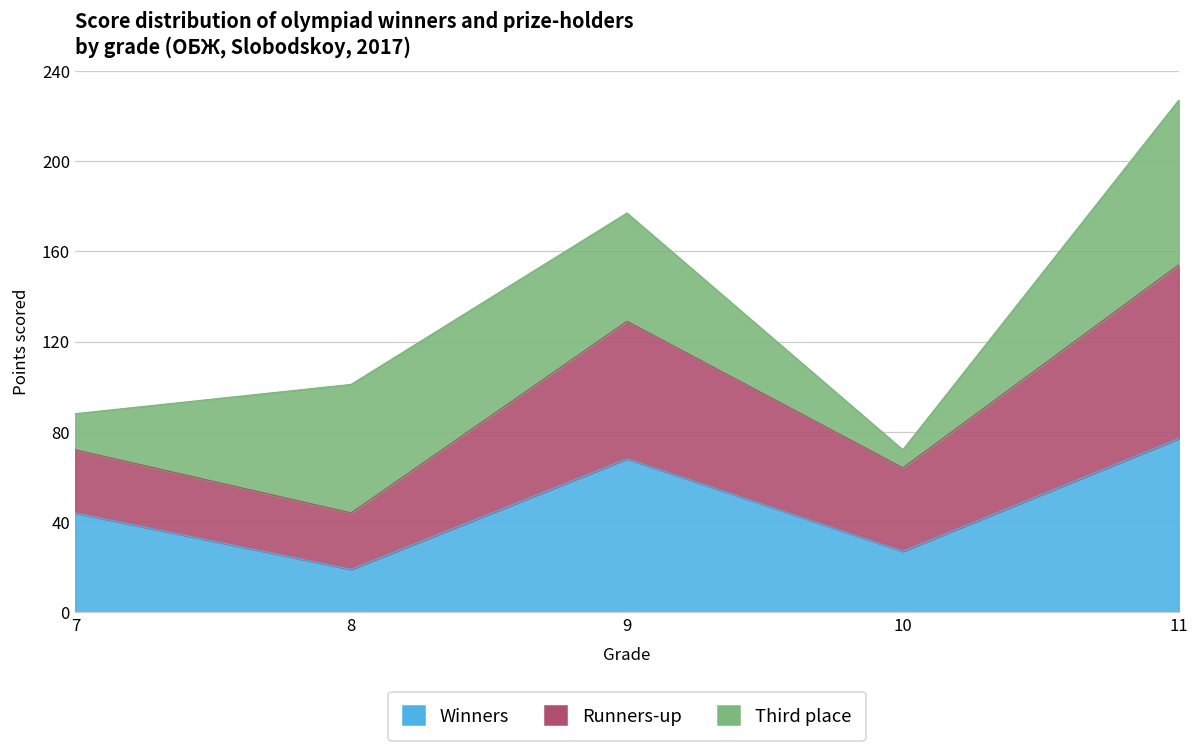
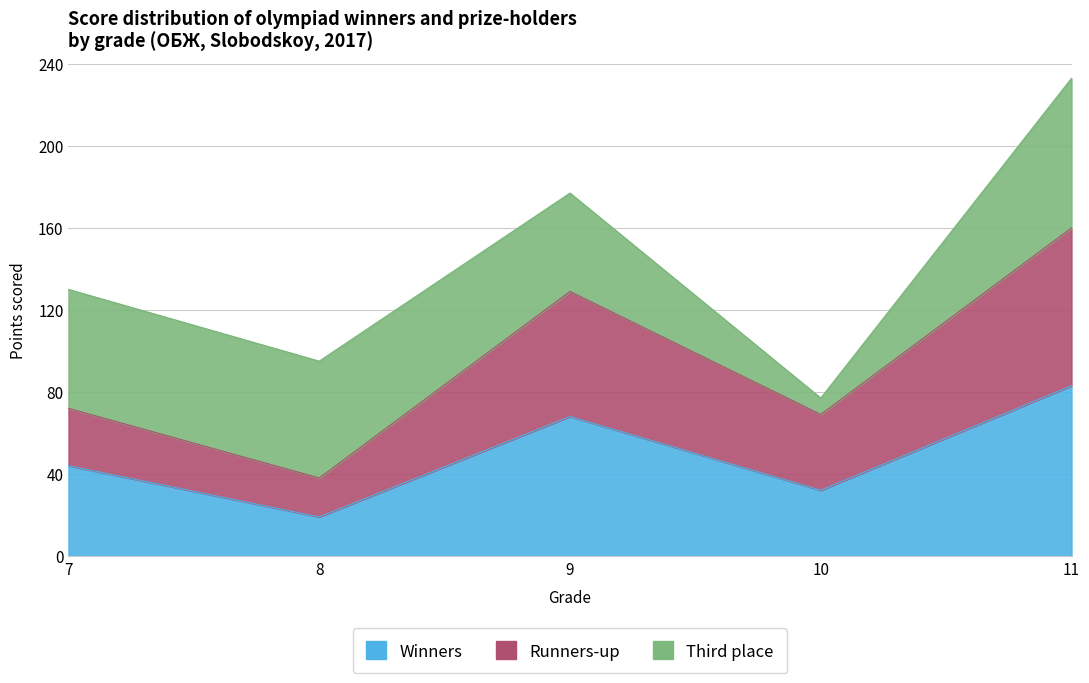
Third place, 7: 16 -> 58
Runners-up, 8: 25 -> 19
Winners, 10: 27 -> 32
Winners, 11: 77 -> 83
